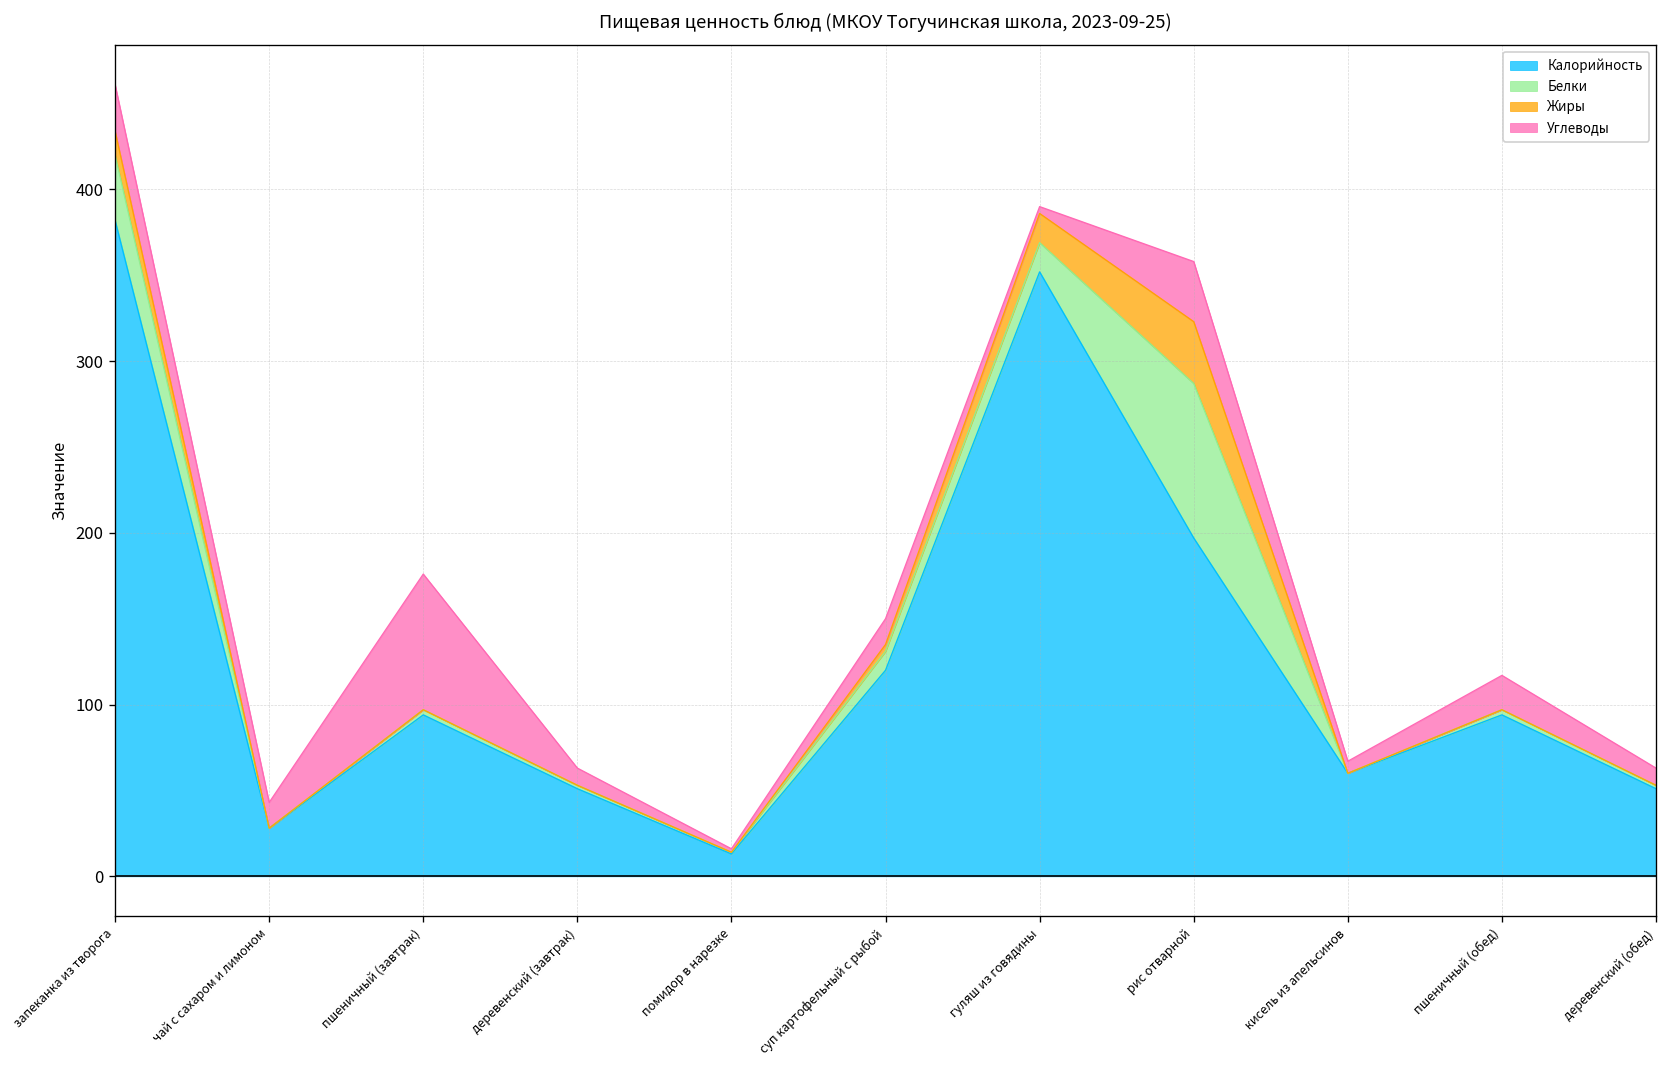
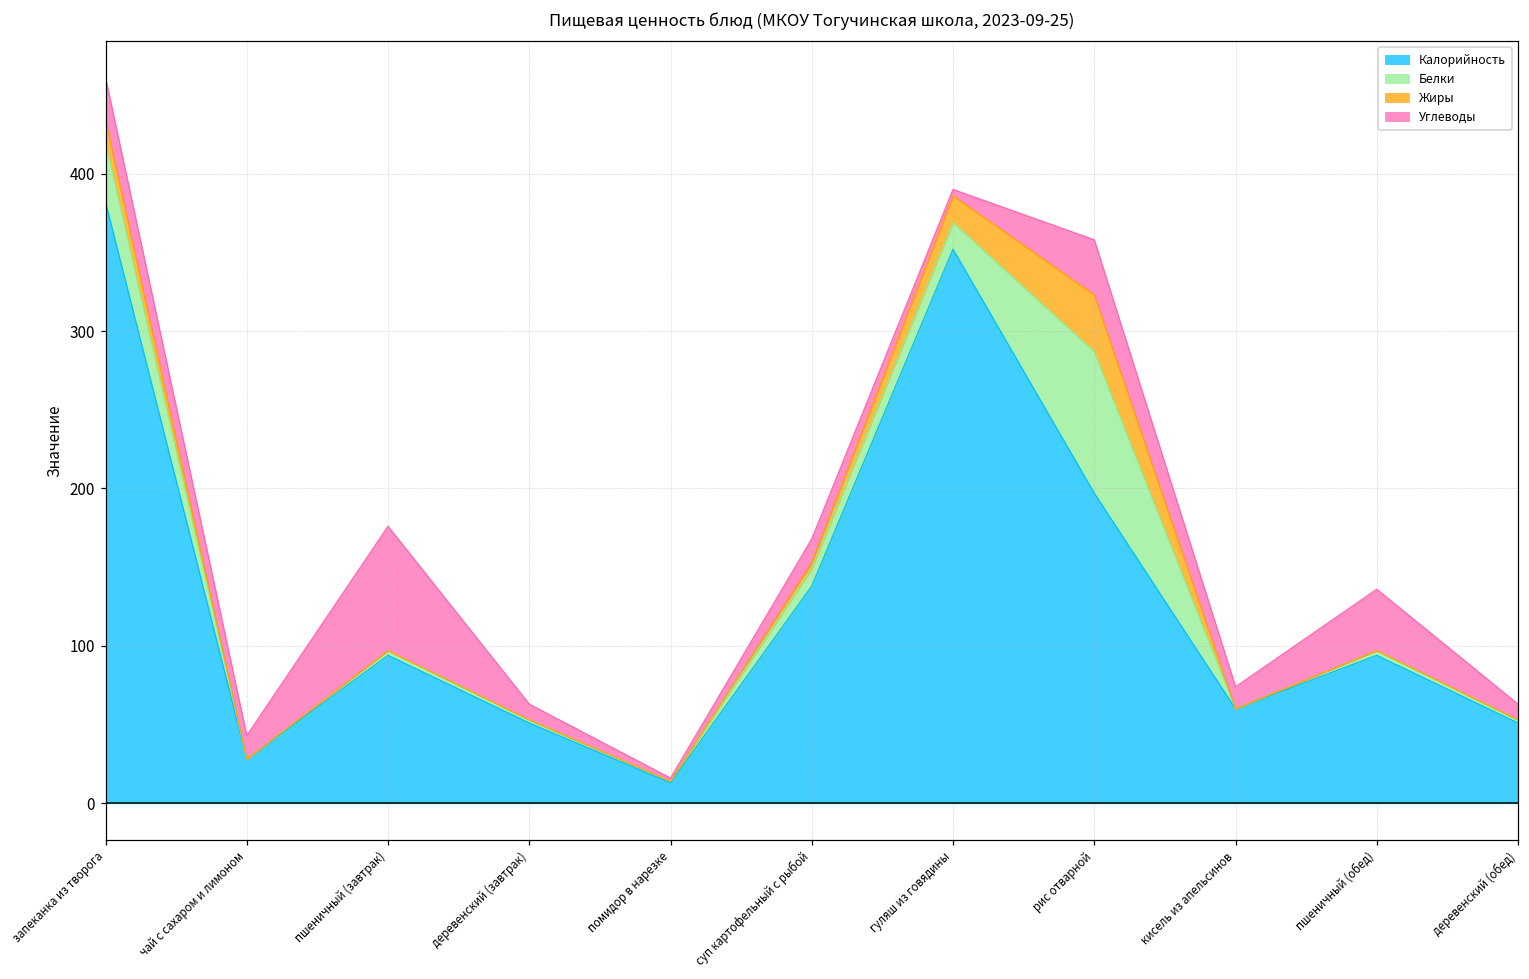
Калорийность, суп картофельный с рыбой: 120 -> 138
Углеводы, кисель из апельсинов: 7 -> 14
Углеводы, пшеничный (обед): 20 -> 39
